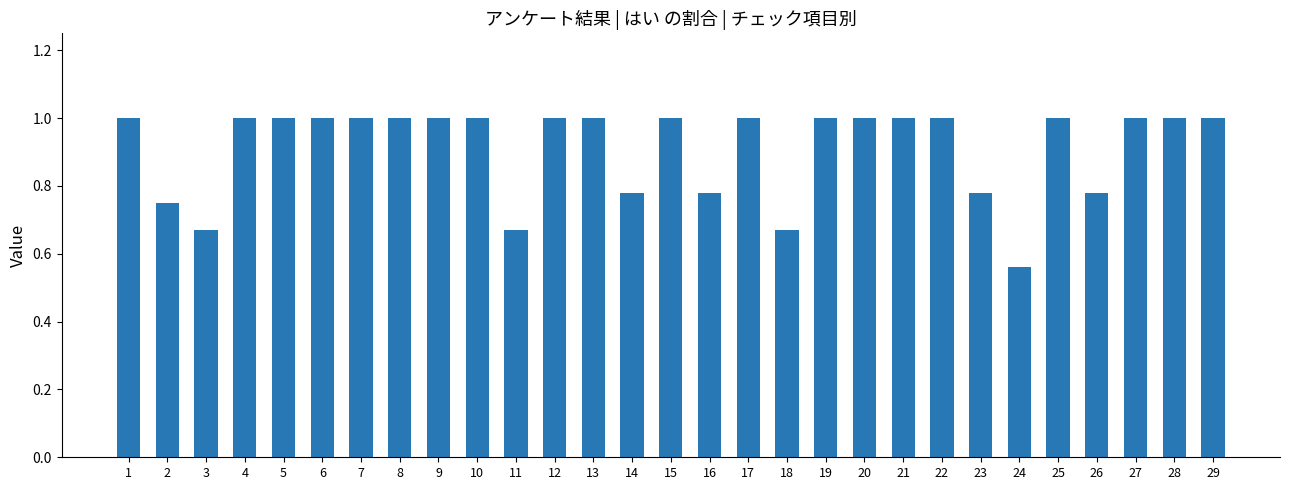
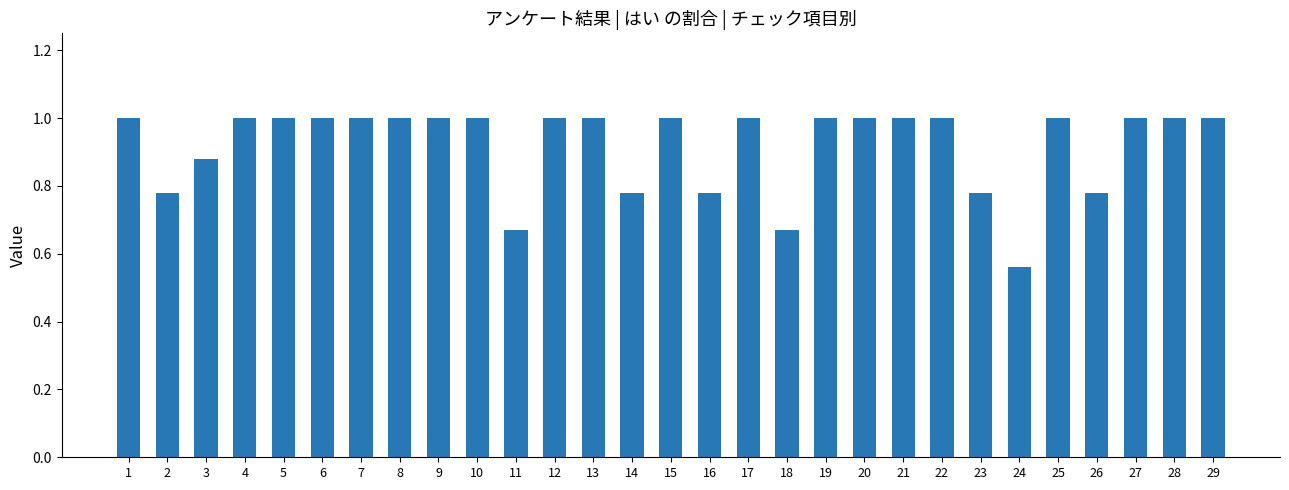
2: 0.75 -> 0.78
3: 0.67 -> 0.88
